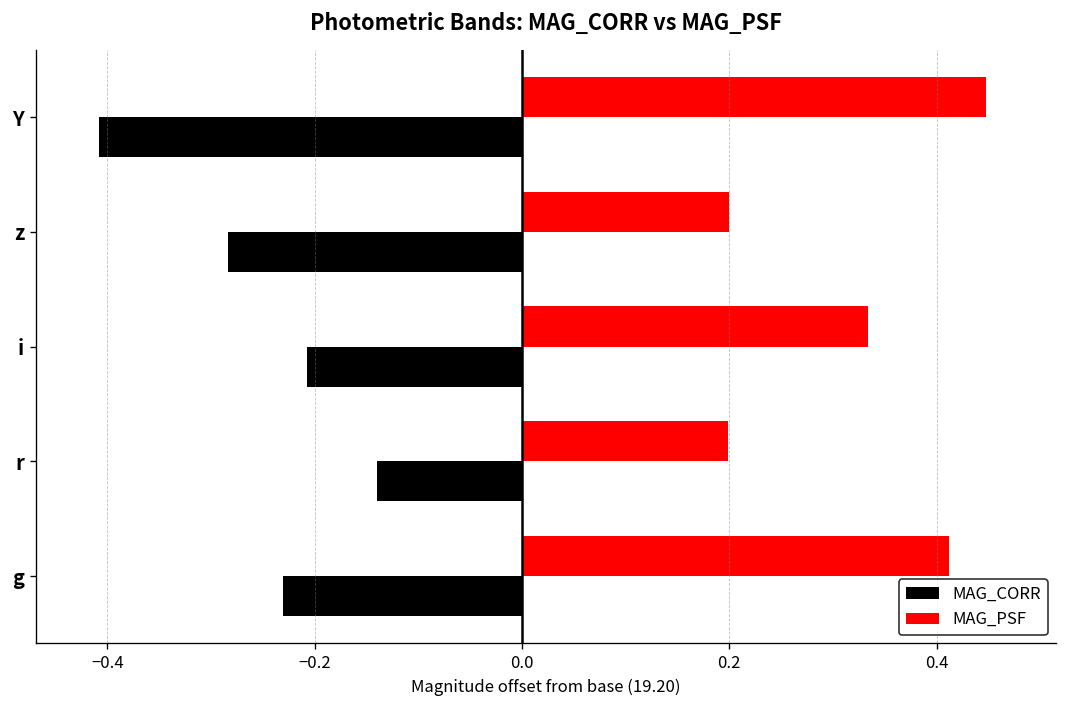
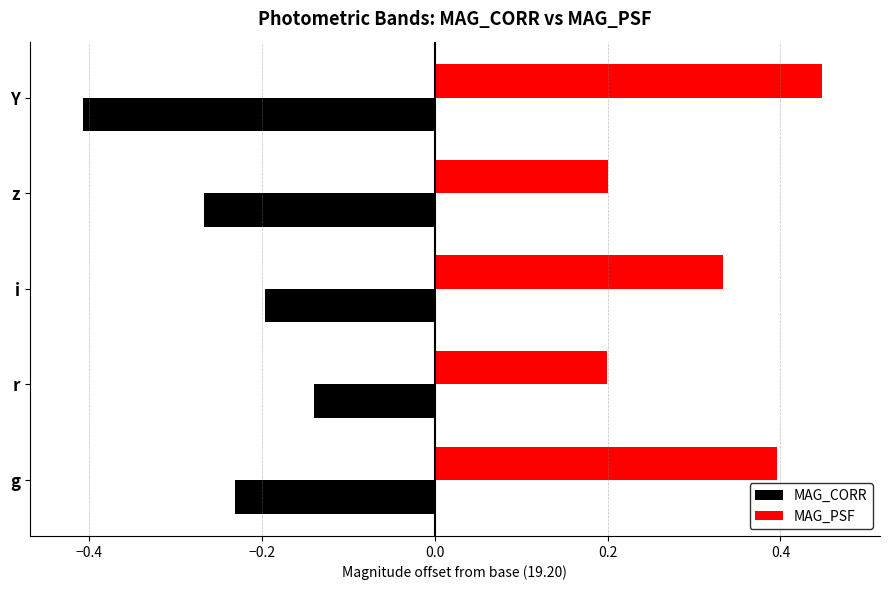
MAG_CORR, z: -0.28 -> -0.27
MAG_CORR, i: -0.21 -> -0.20
MAG_PSF, g: 0.41 -> 0.40
